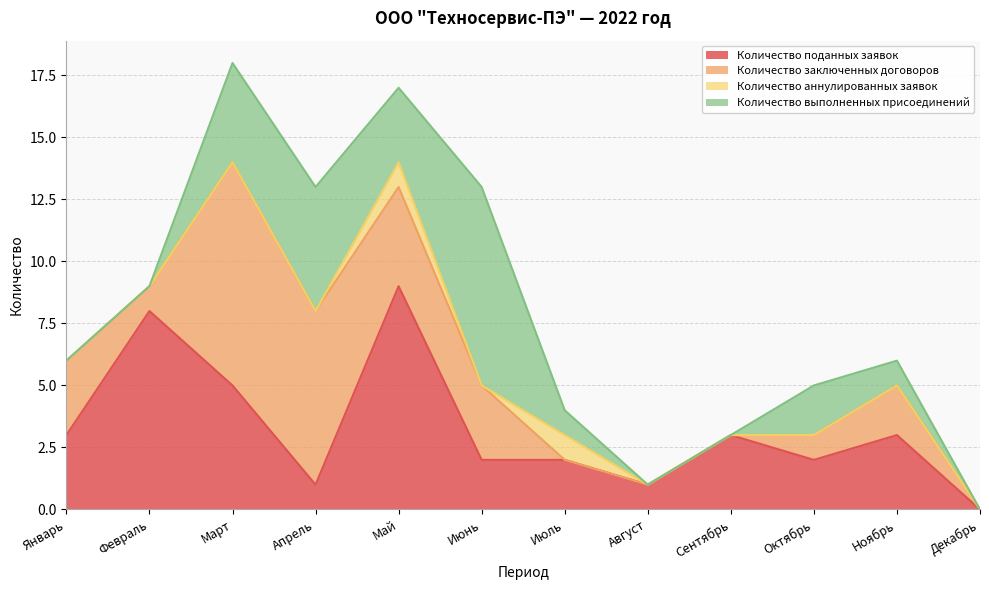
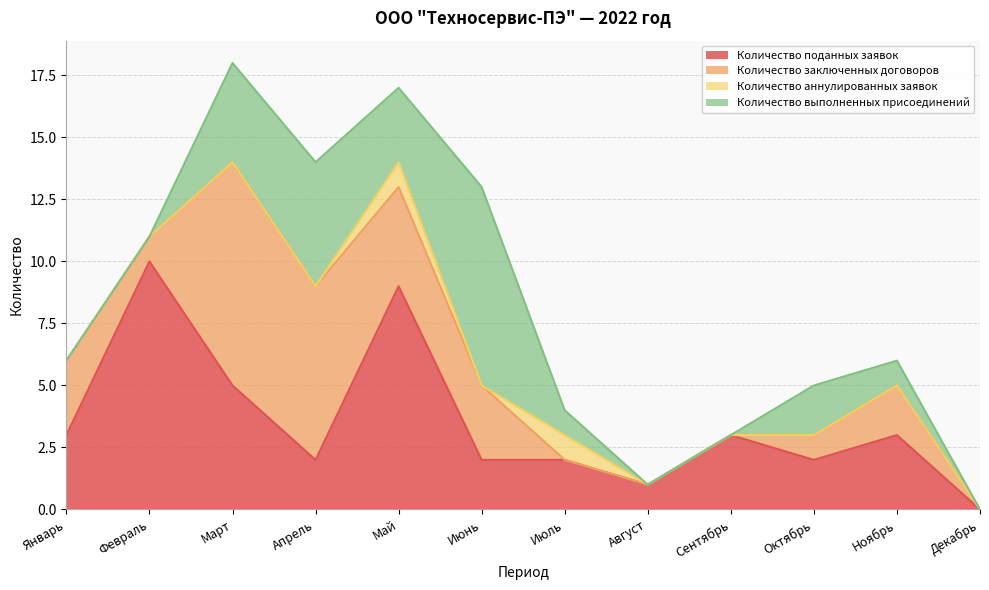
Количество поданных заявок, Февраль: 8 -> 10
Количество поданных заявок, Апрель: 1 -> 2
